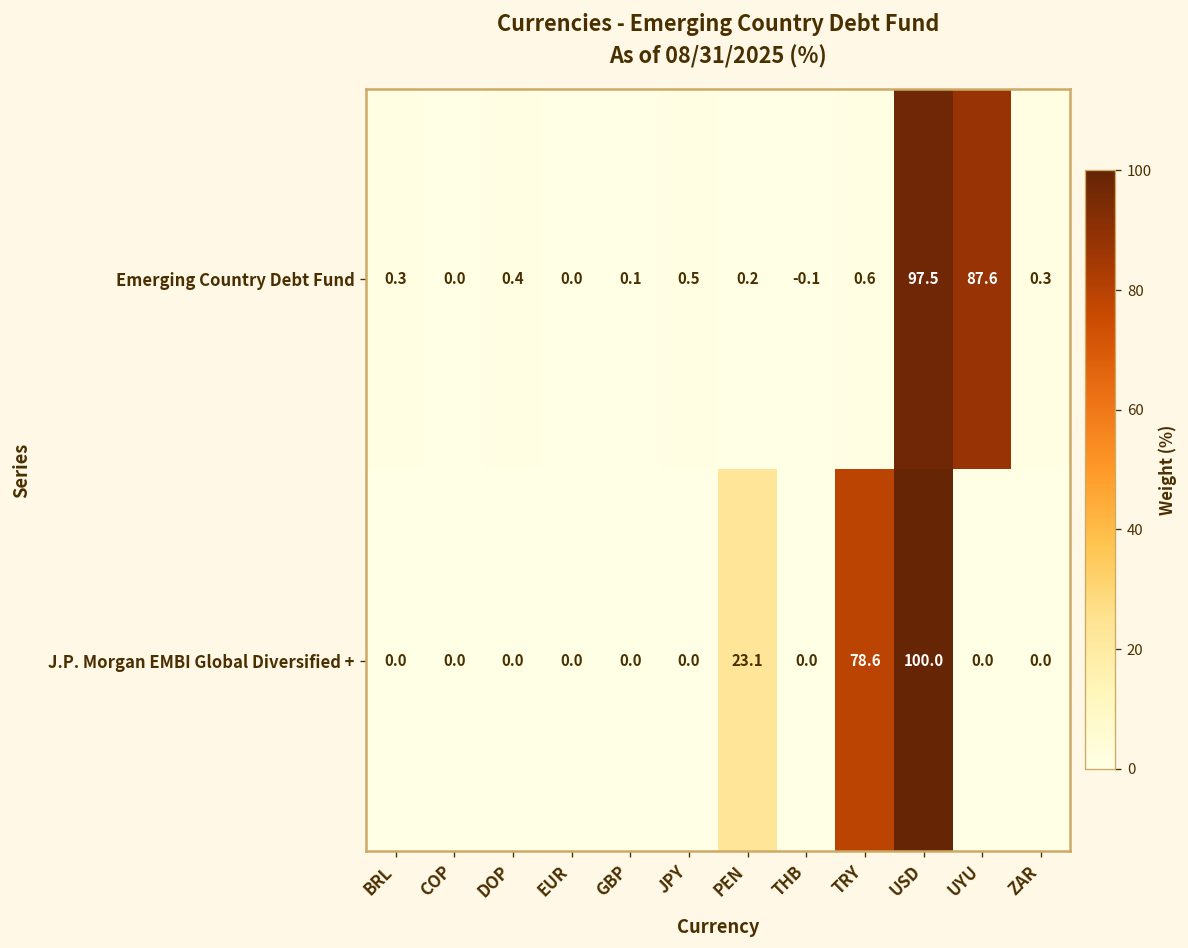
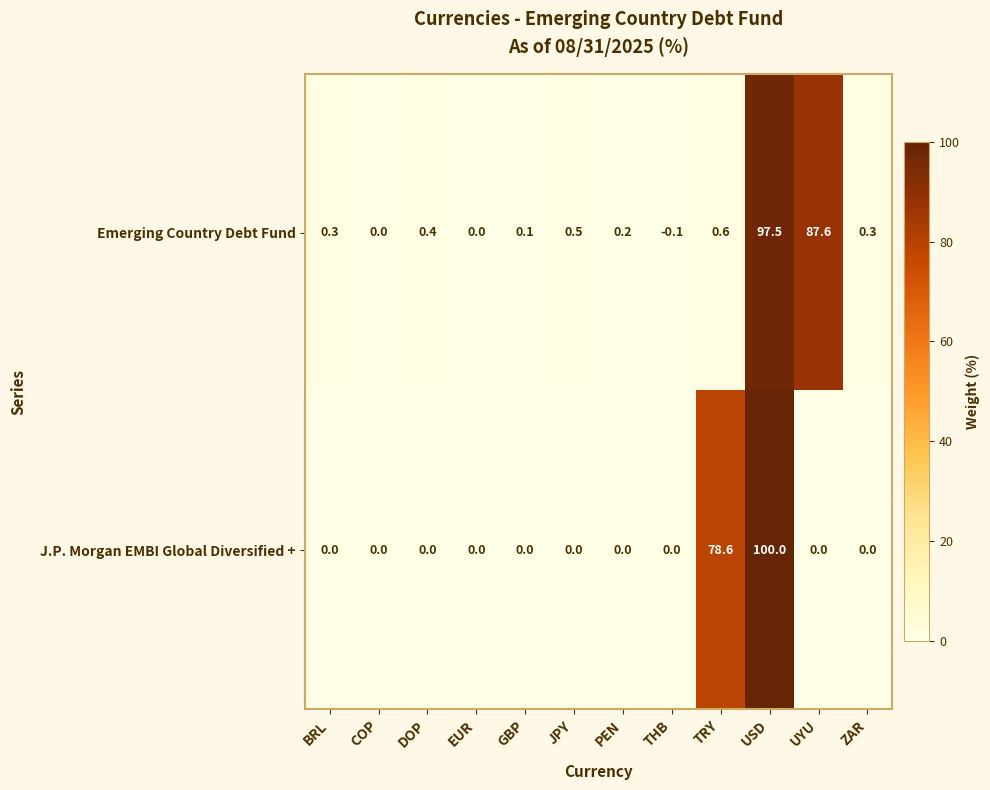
J.P. Morgan EMBI Global Diversified +, PEN: 23.1 -> 0.0
